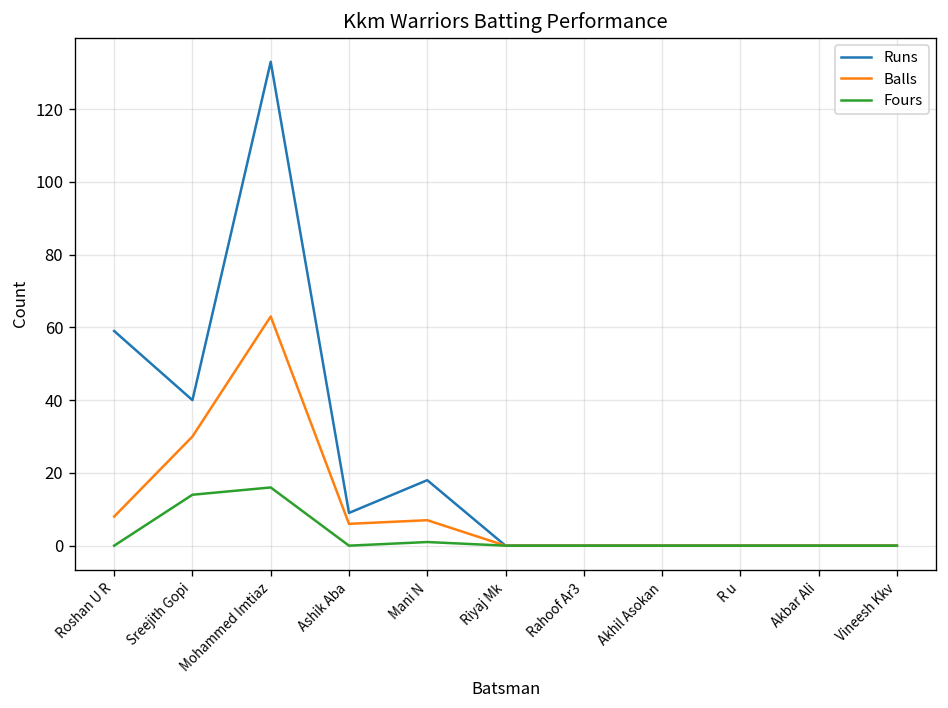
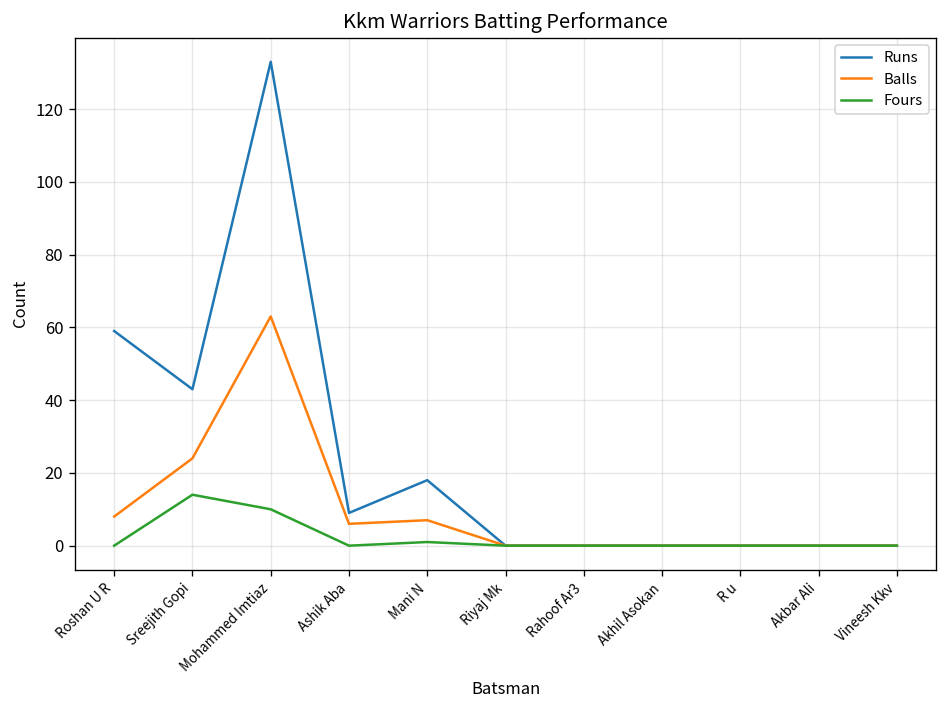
Runs, Sreejith Gopi: 40 -> 43
Balls, Sreejith Gopi: 30 -> 24
Fours, Mohammed Imtiaz: 16 -> 10
